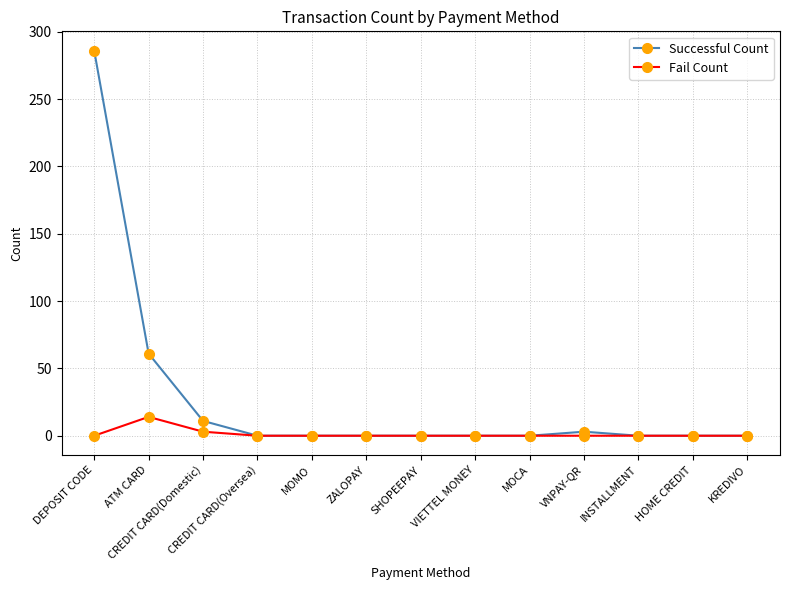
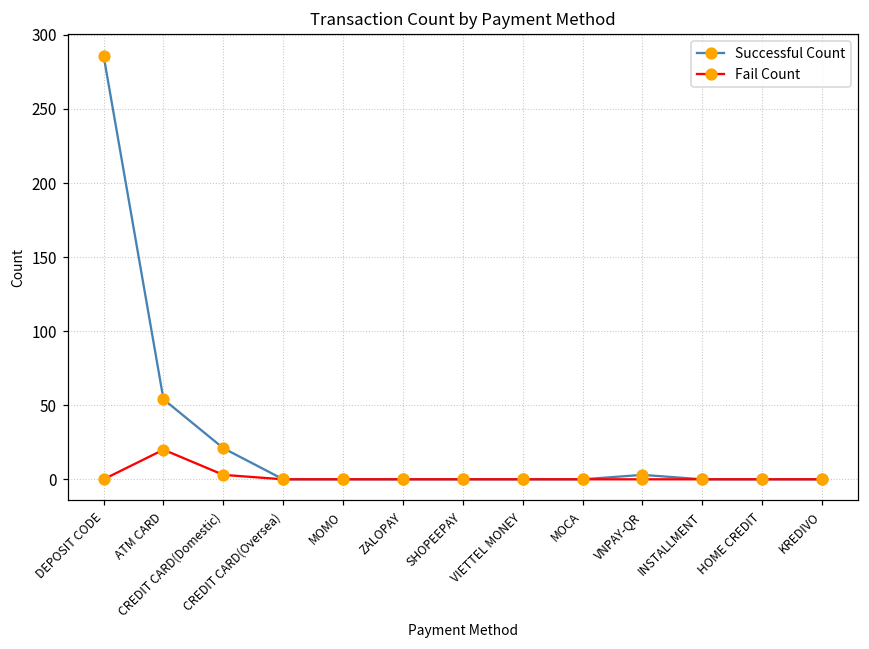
Successful Count, ATM CARD: 61 -> 54
Fail Count, ATM CARD: 14 -> 20
Successful Count, CREDIT CARD(Domestic): 11 -> 21
